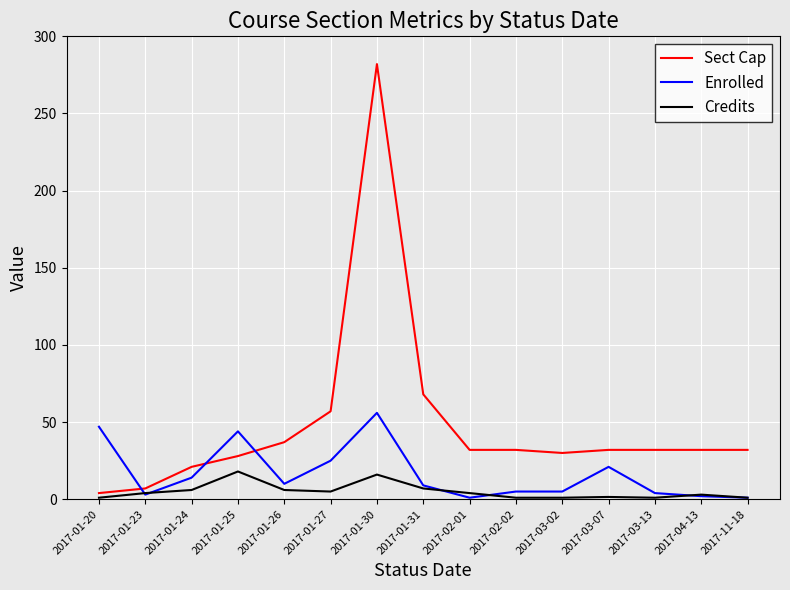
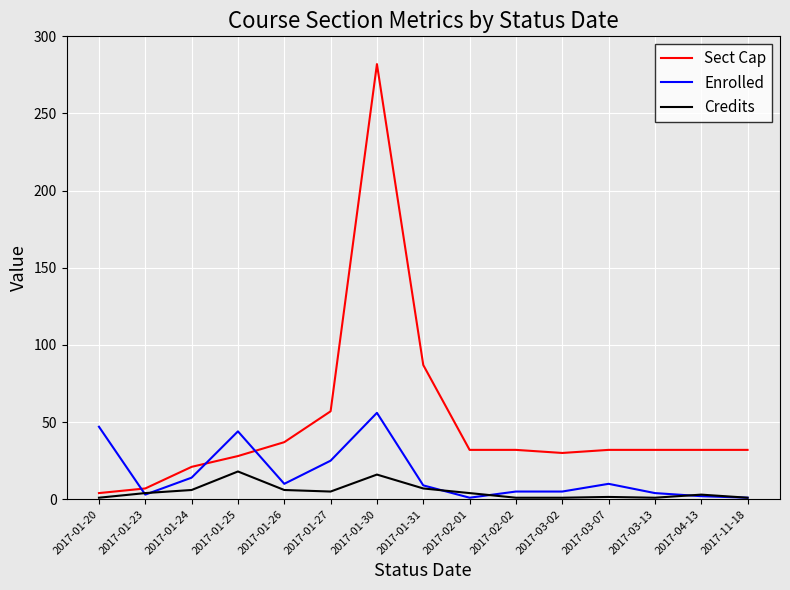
Sect Cap, 2017-01-31: 68 -> 87
Enrolled, 2017-03-07: 21 -> 10
